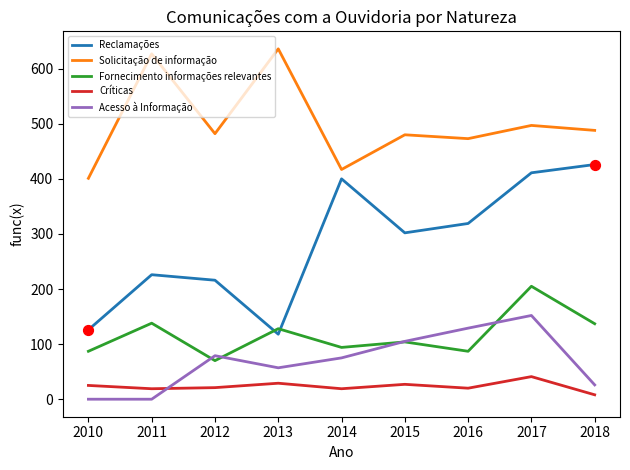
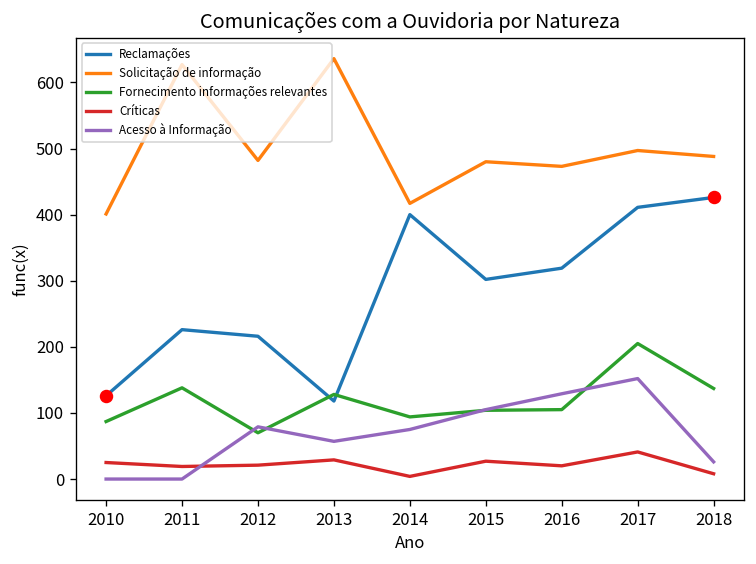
Críticas, 2014: 20 -> 0
Fornecimento informações relevantes, 2016: 90 -> 110
